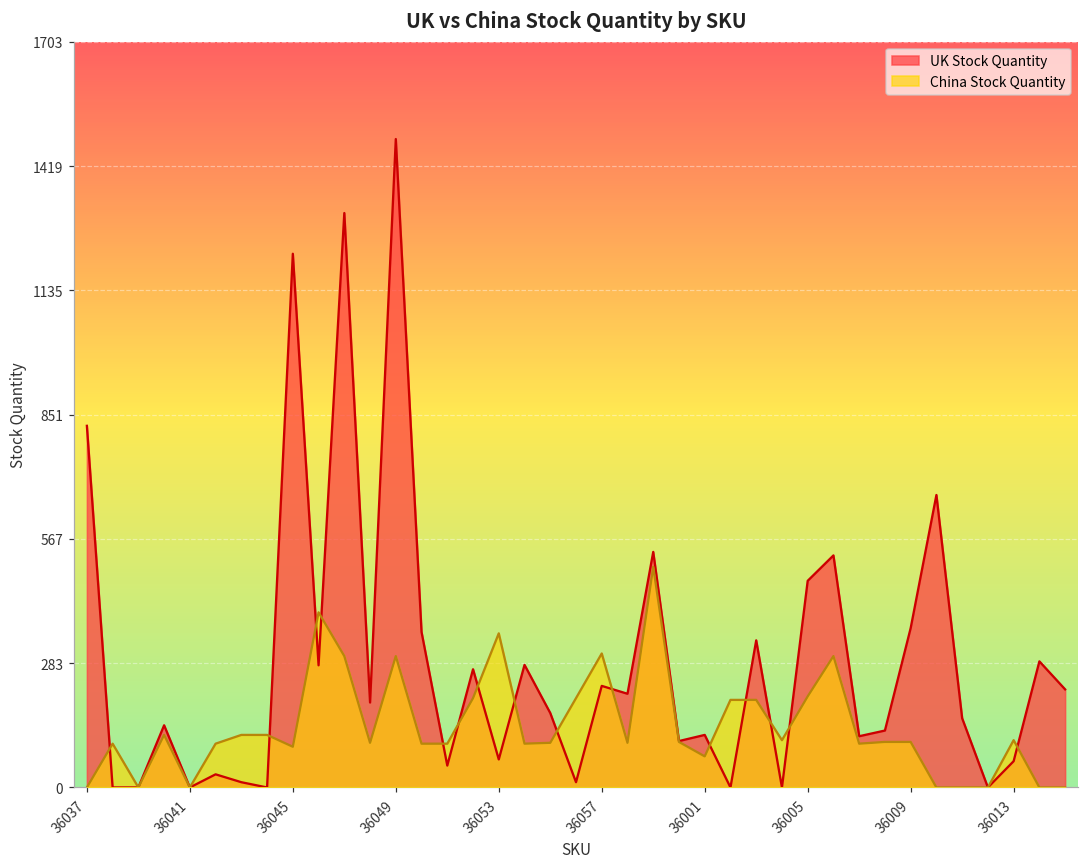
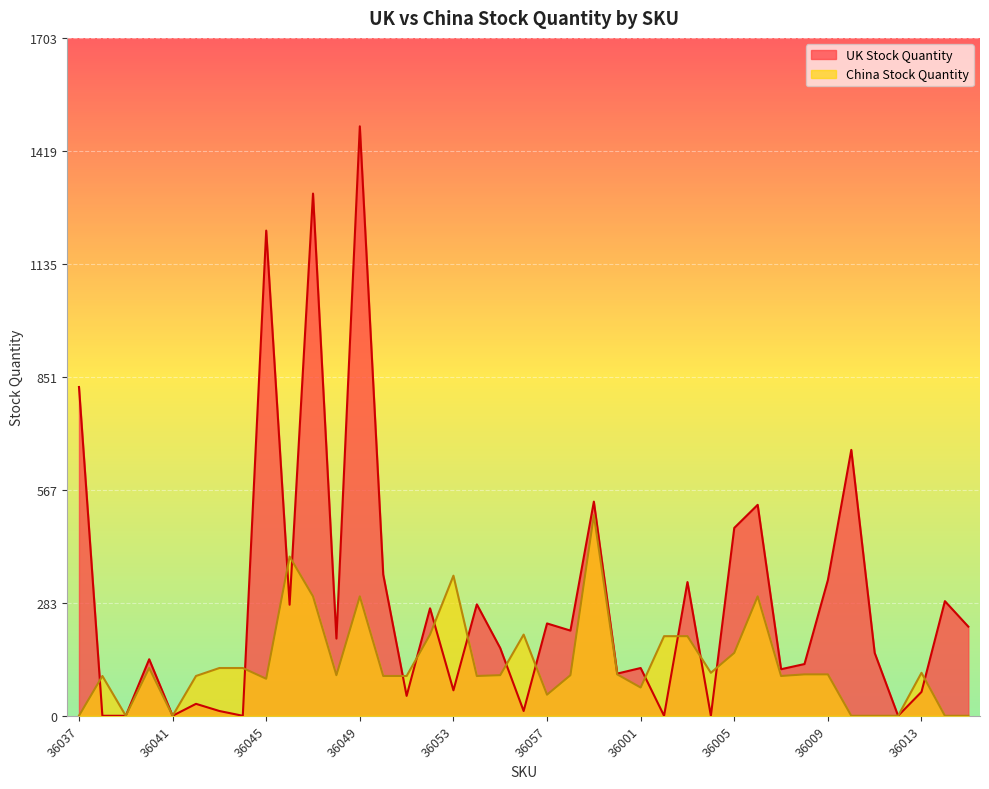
China Stock Quantity, 36057: 310 -> 50
China Stock Quantity, 36005: 210 -> 160
UK Stock Quantity, 36009: 360 -> 340
